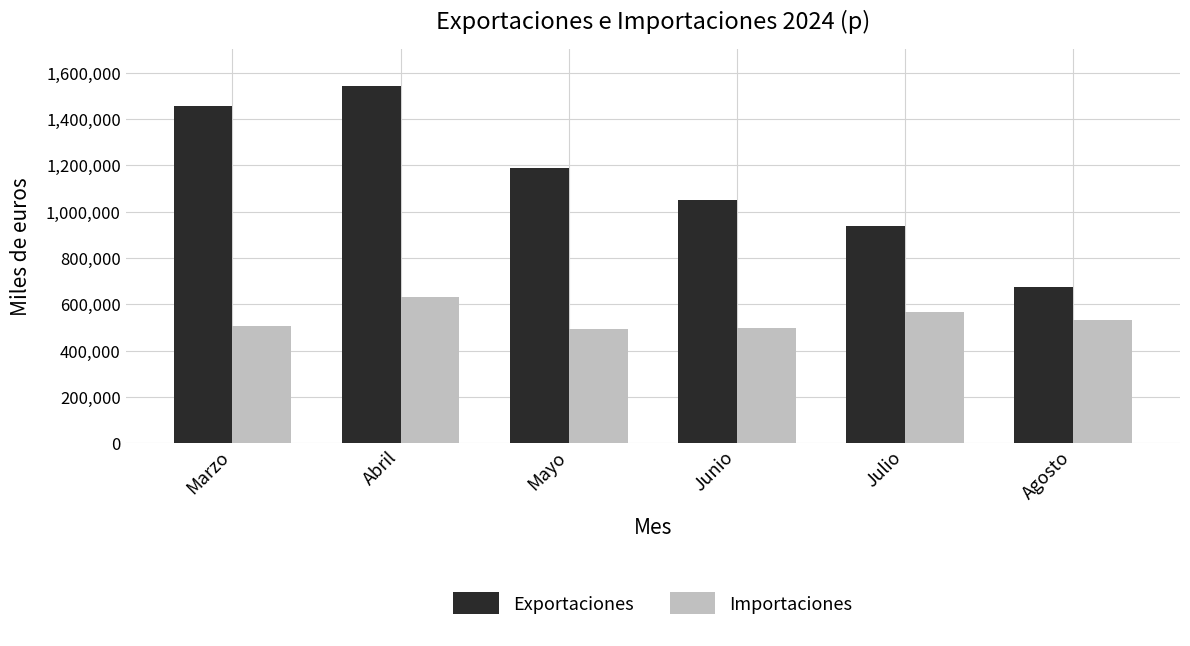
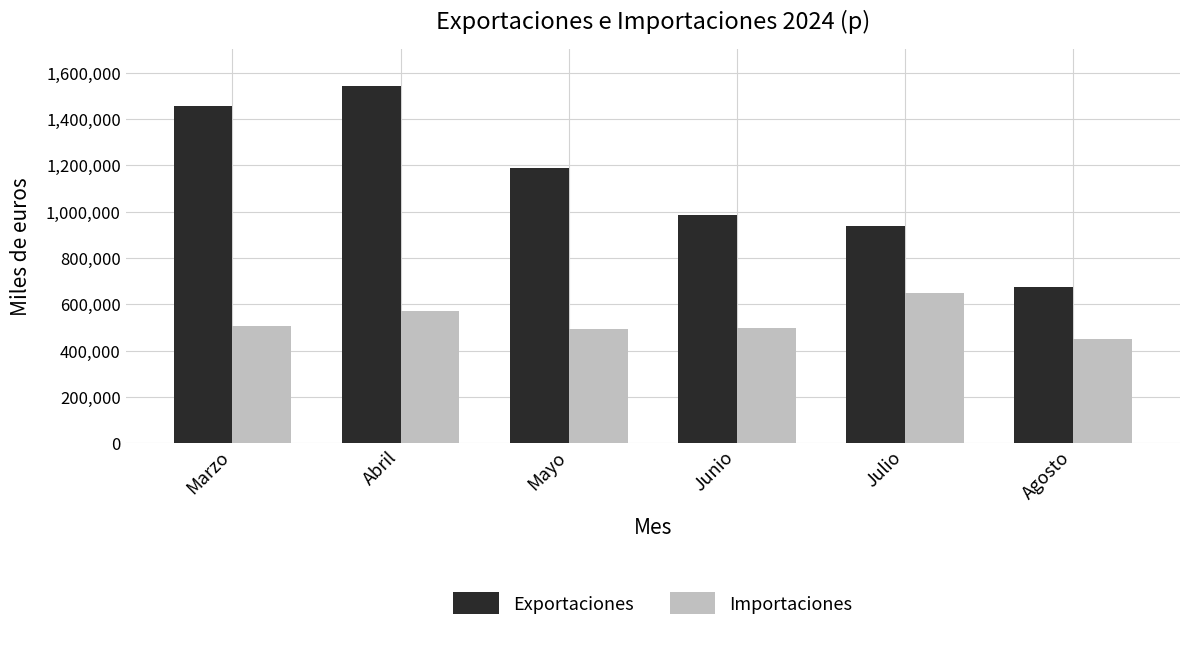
Importaciones, Abril: 630,000 -> 570,000
Exportaciones, Junio: 1,050,000 -> 990,000
Importaciones, Julio: 570,000 -> 650,000
Importaciones, Agosto: 530,000 -> 450,000
